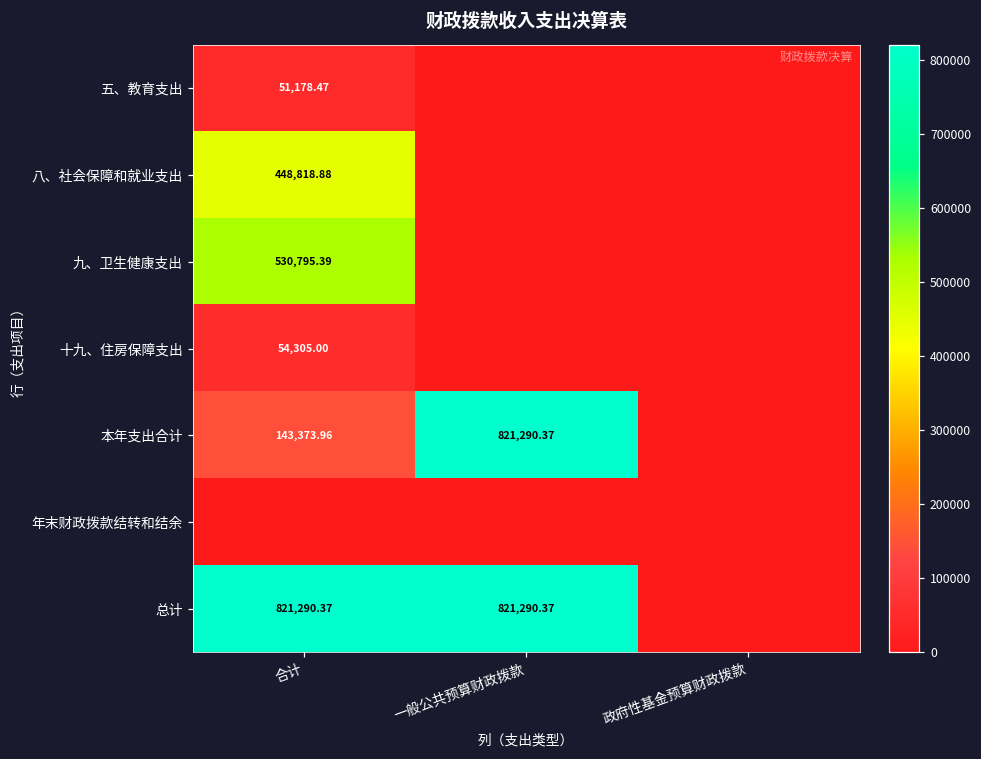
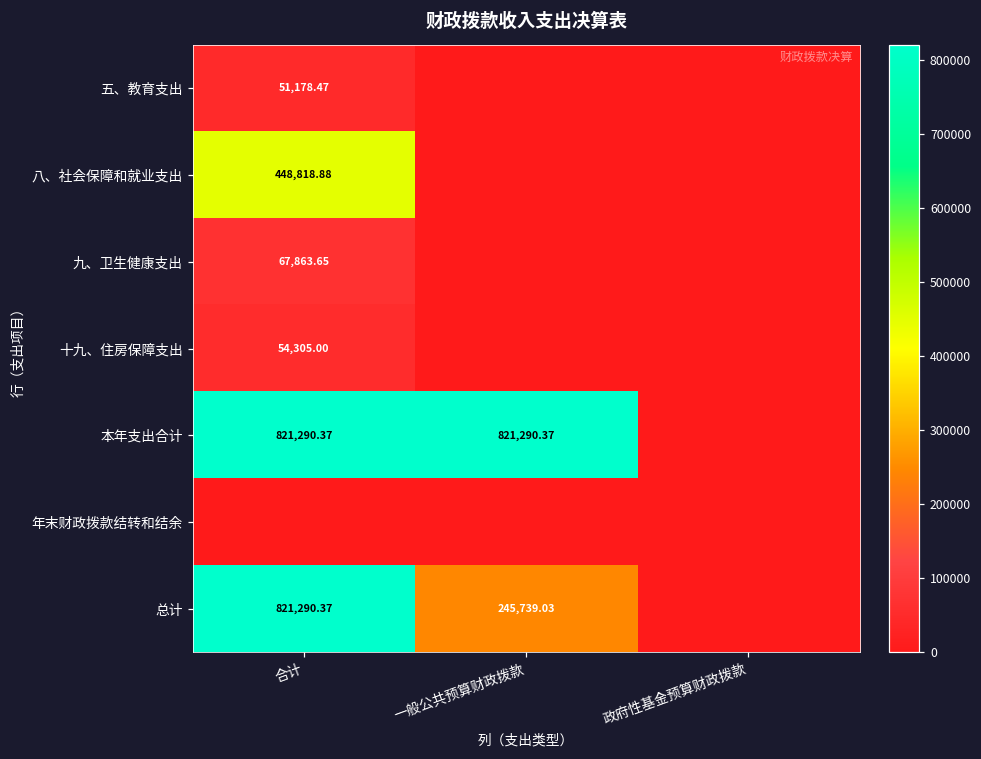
九、卫生健康支出, 合计: 530,795.39 -> 67,863.65
本年支出合计, 合计: 143,373.96 -> 821,290.37
总计, 一般公共预算财政拨款: 821,290.37 -> 245,739.03
